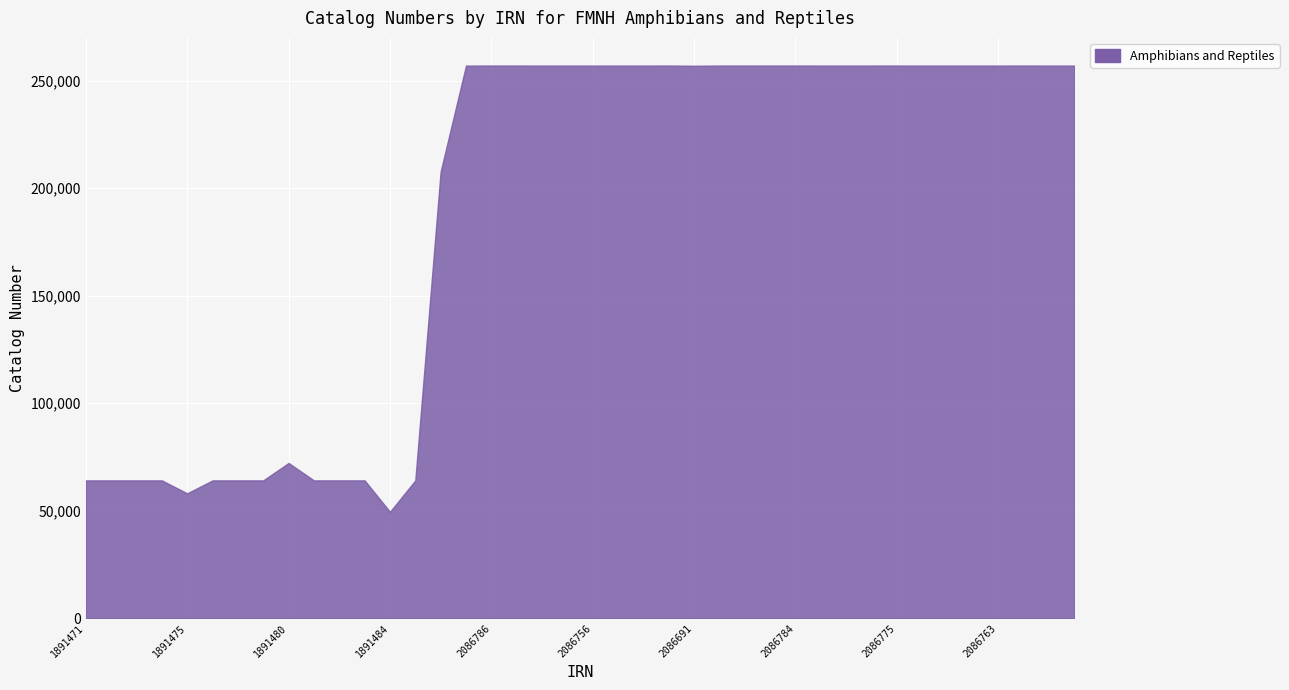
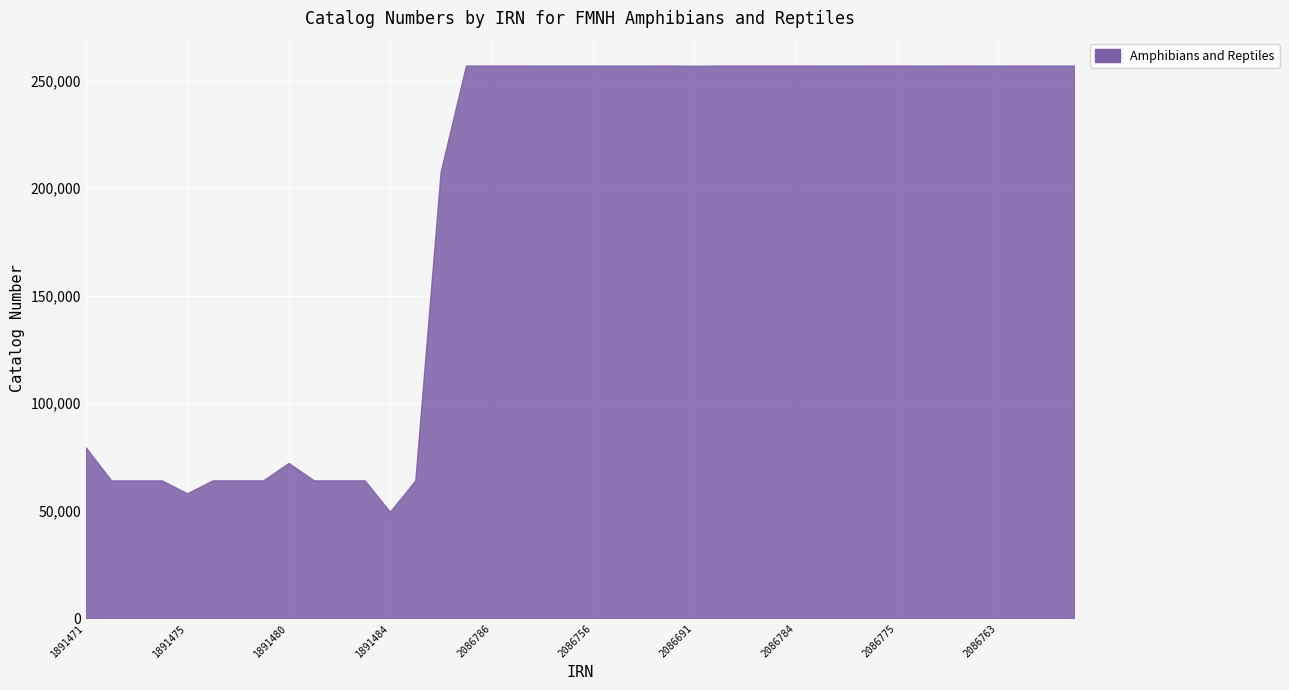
1891471: 64,000 -> 79,000
